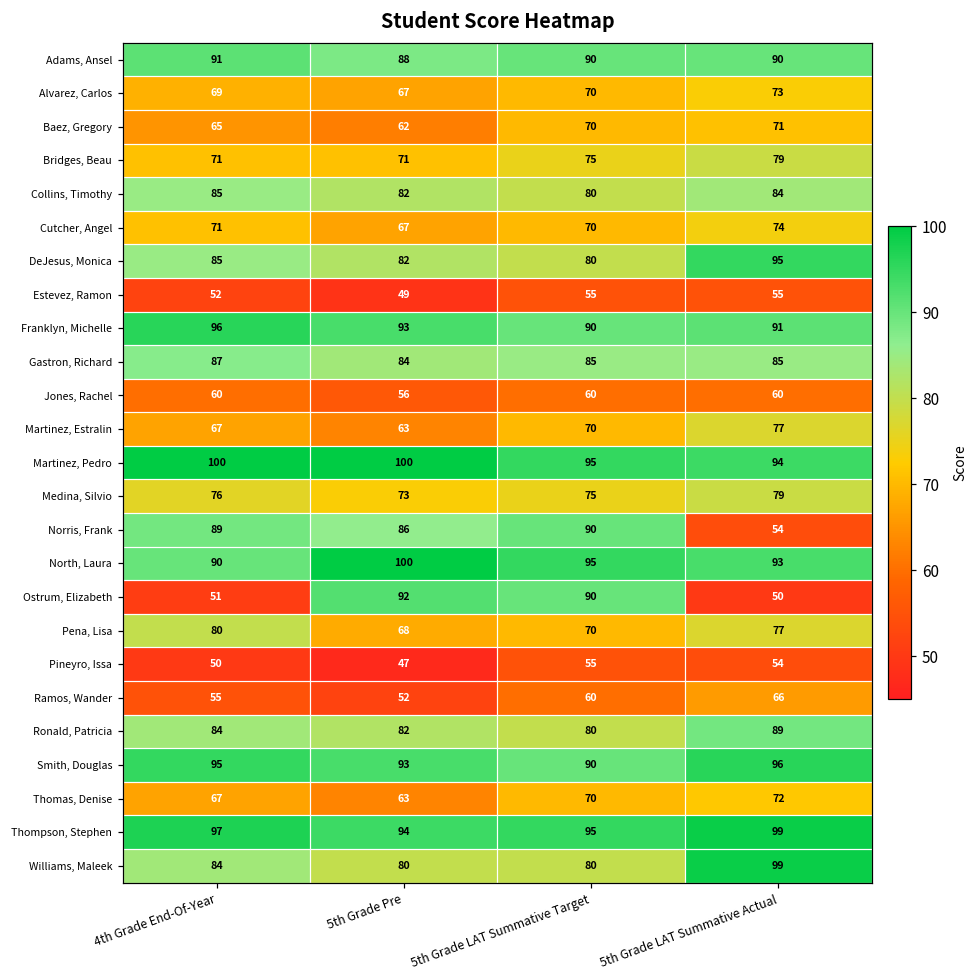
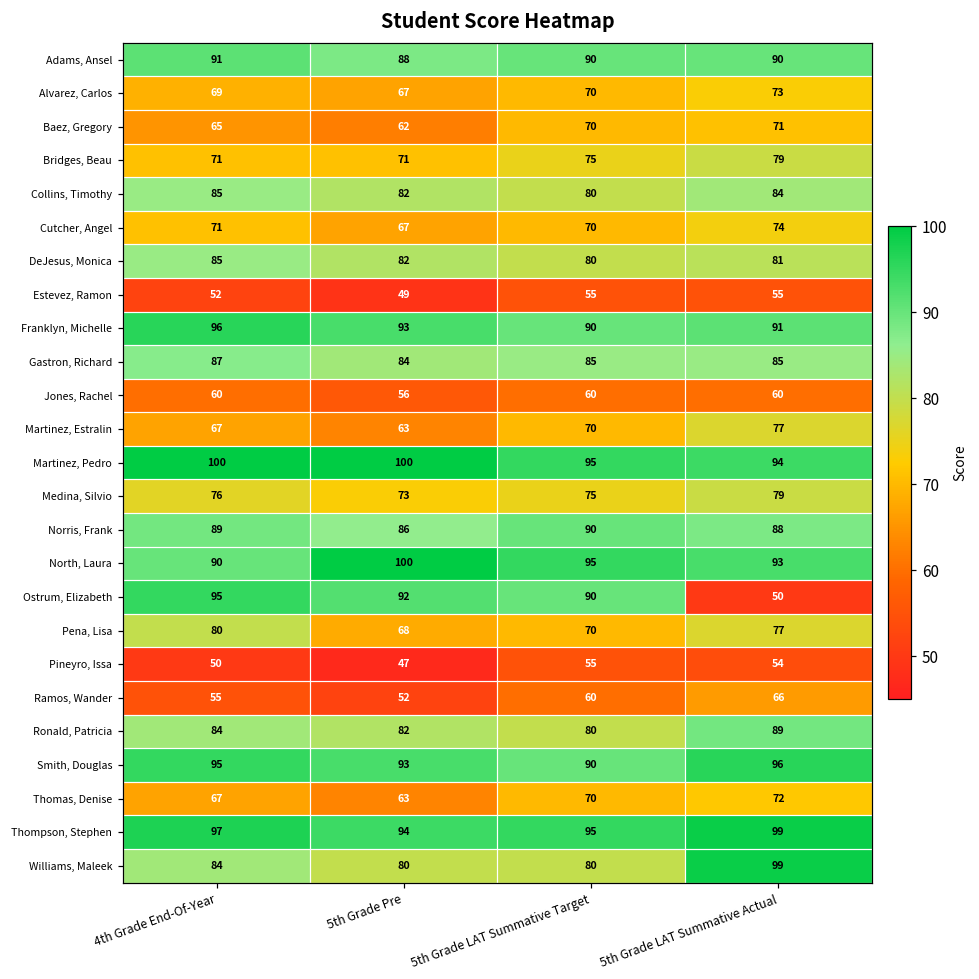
DeJesus, Monica, 5th Grade LAT Summative Actual: 95 -> 81
Norris, Frank, 5th Grade LAT Summative Actual: 54 -> 88
Ostrum, Elizabeth, 4th Grade End-Of-Year: 51 -> 95
